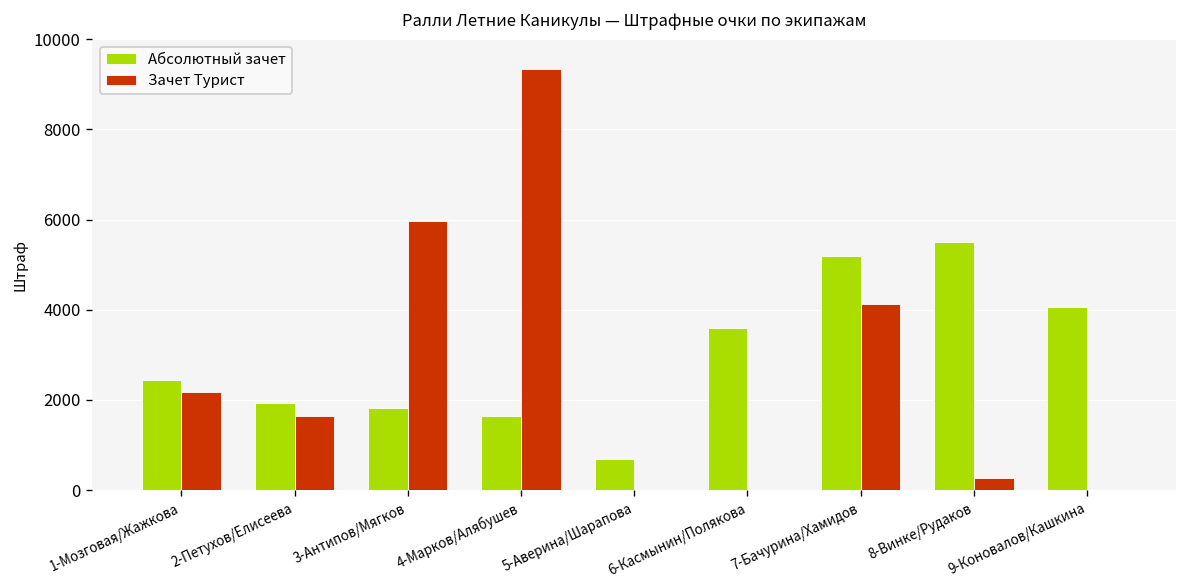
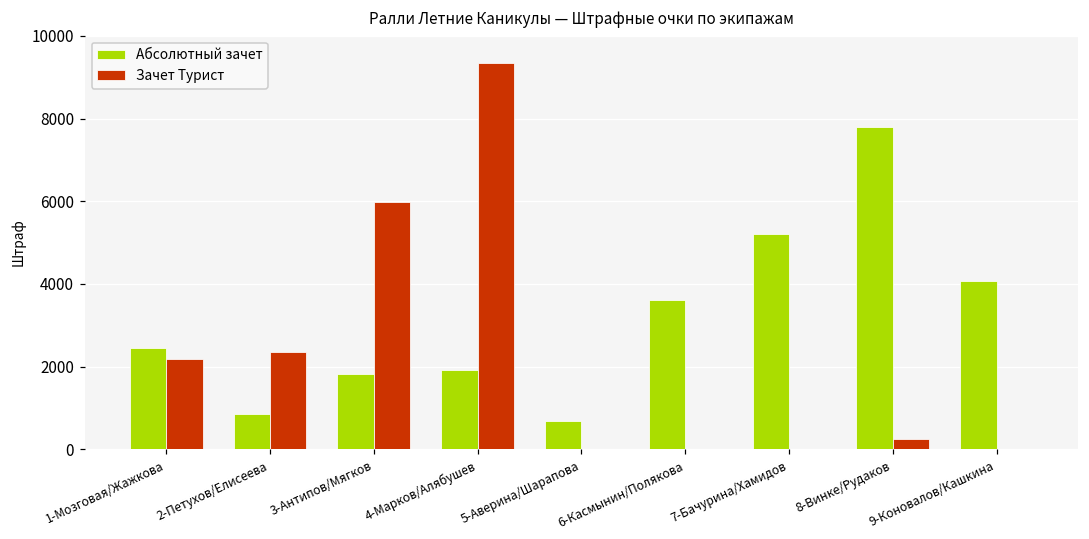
Абсолютный зачет, 2-Петухов/Елисеева: 1900 -> 900
Зачет Турист, 2-Петухов/Елисеева: 1600 -> 2400
Абсолютный зачет, 4-Марков/Алябушев: 1600 -> 1900
Зачет Турист, 7-Бачурина/Хамидов: 4100 -> 0
Абсолютный зачет, 8-Винке/Рудаков: 5500 -> 7800
